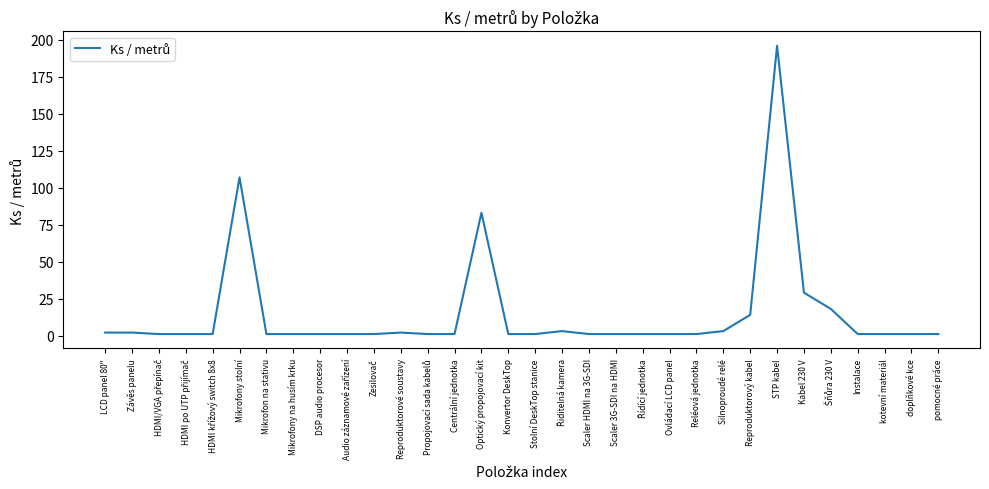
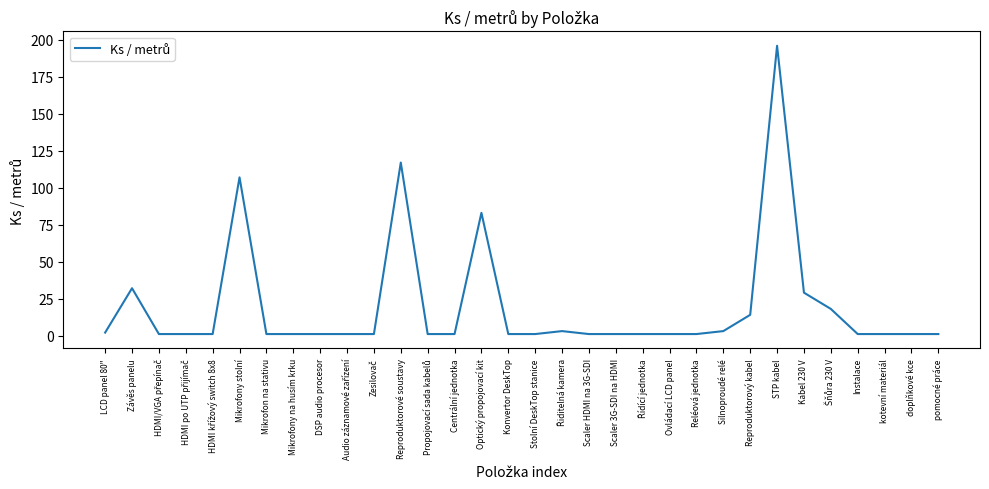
Závěs panelu: 2 -> 32
Reproduktorové soustavy: 2 -> 117
